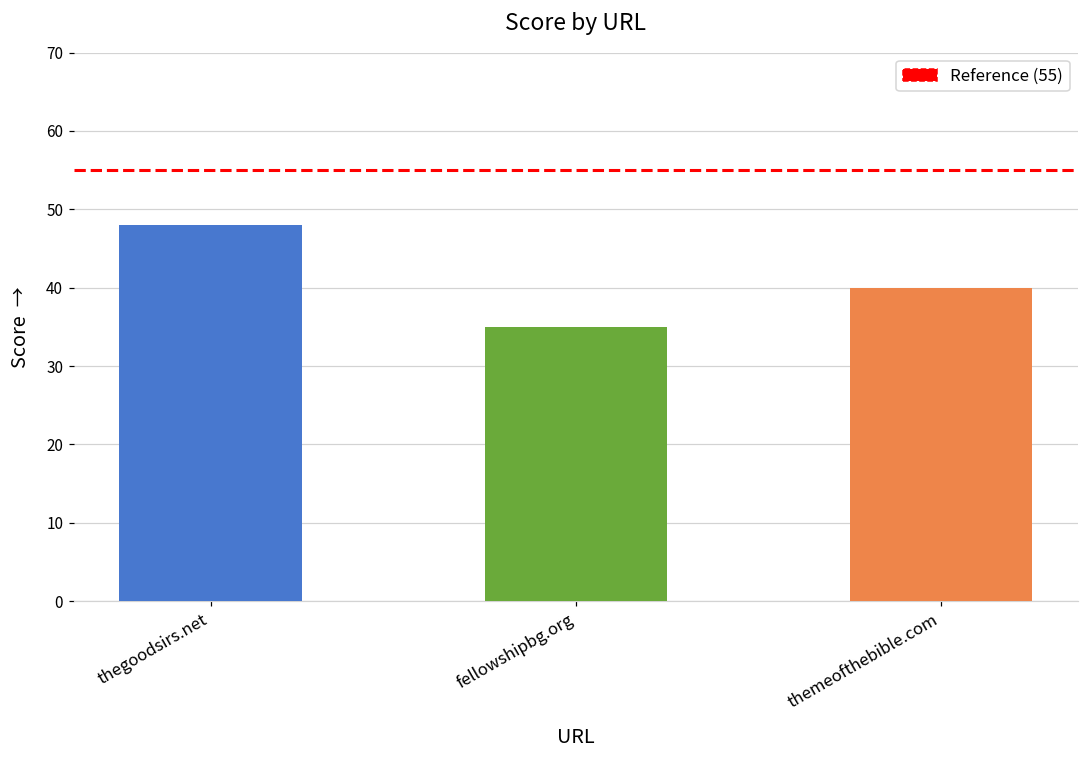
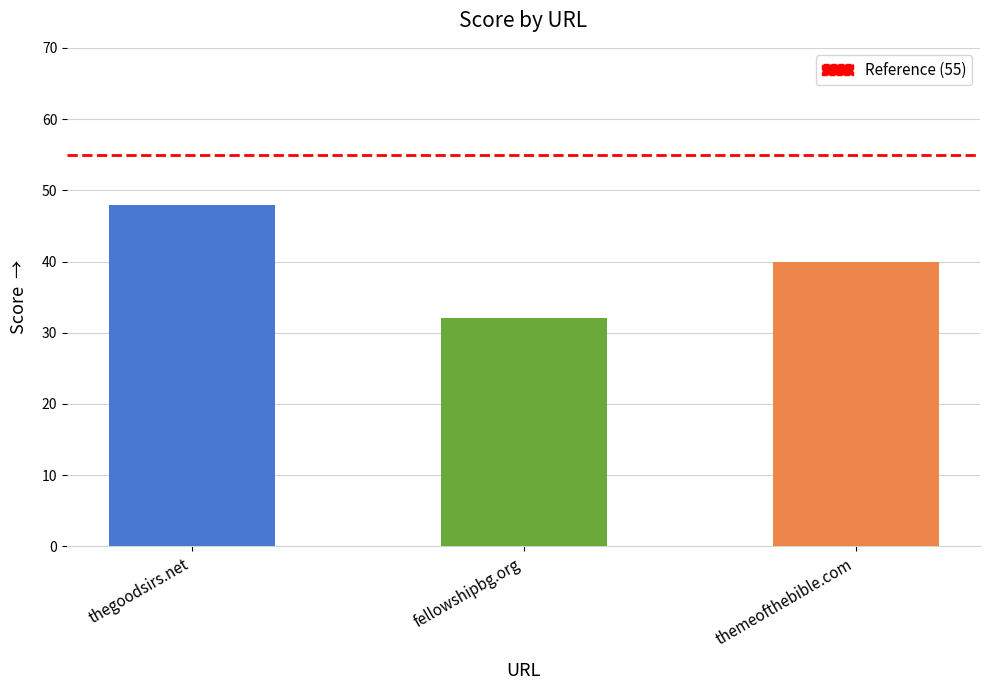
fellowshipbg.org: 35 -> 32
